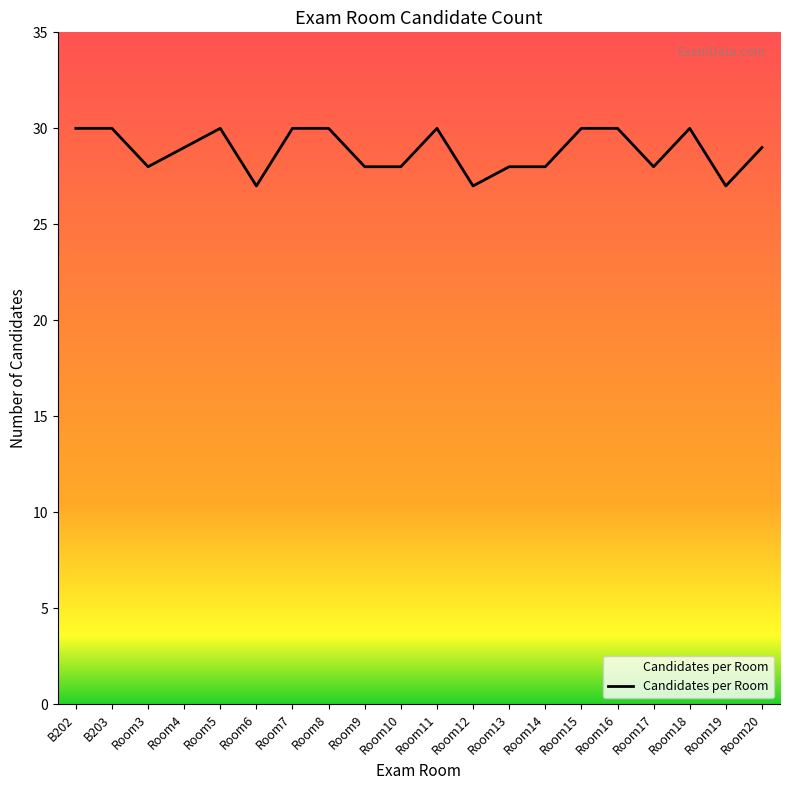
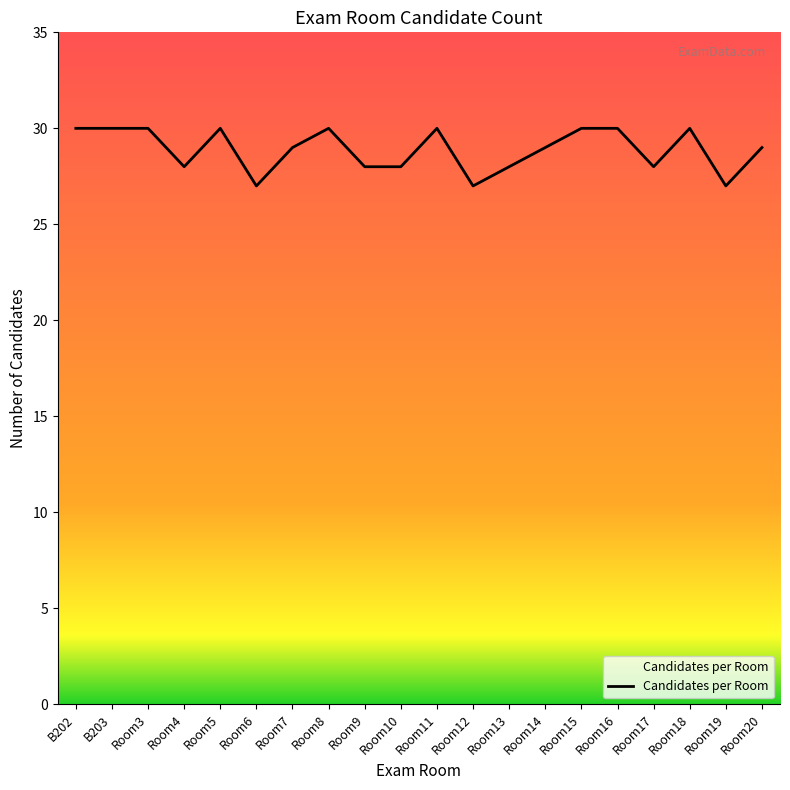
Room3: 28 -> 30
Room4: 29 -> 28
Room7: 30 -> 29
Room14: 28 -> 29
